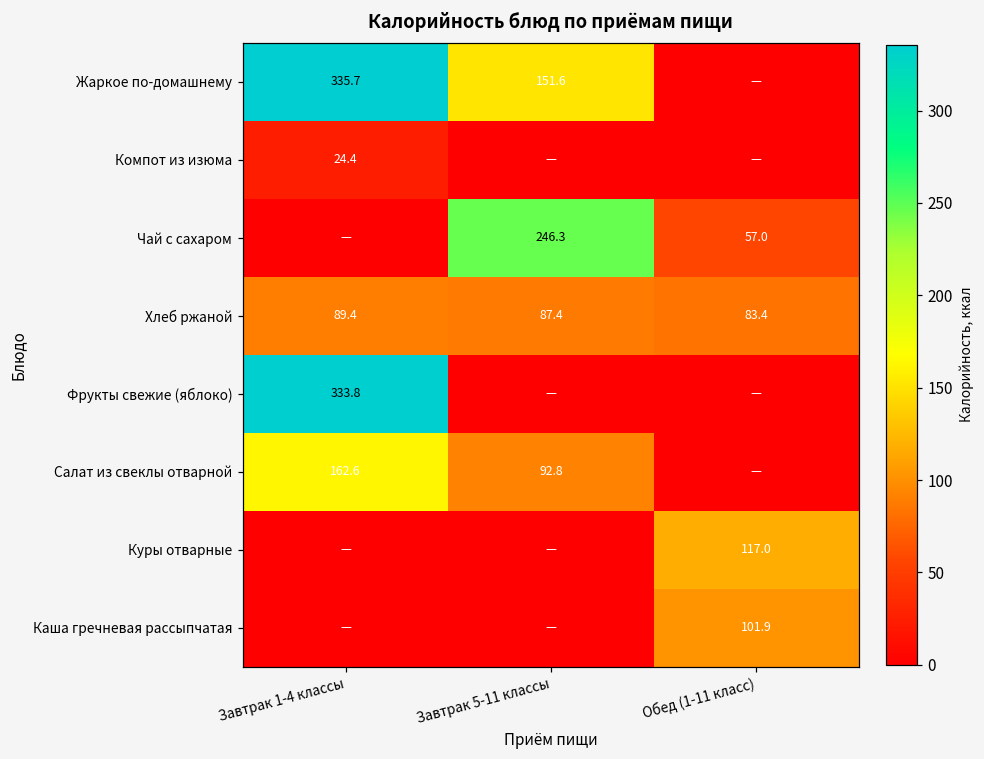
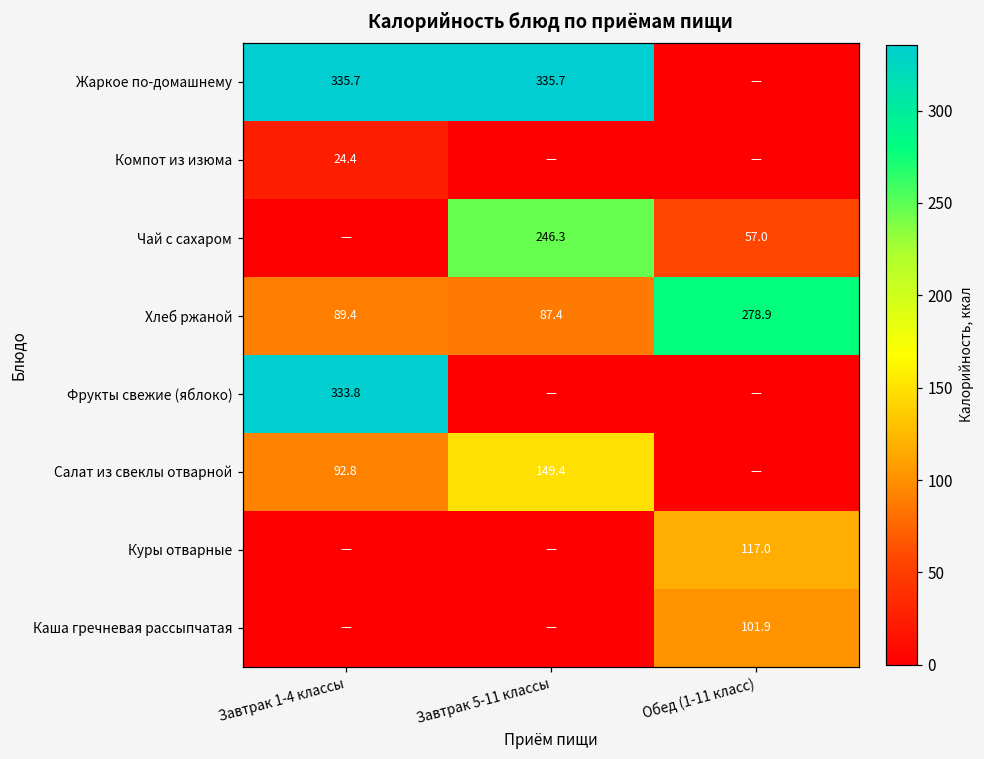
Жаркое по-домашнему, Завтрак 5-11 классы: 151.6 -> 335.7
Хлеб ржаной, Обед (1-11 класс): 83.4 -> 278.9
Салат из свеклы отварной, Завтрак 1-4 классы: 162.6 -> 92.8
Салат из свеклы отварной, Завтрак 5-11 классы: 92.8 -> 149.4
